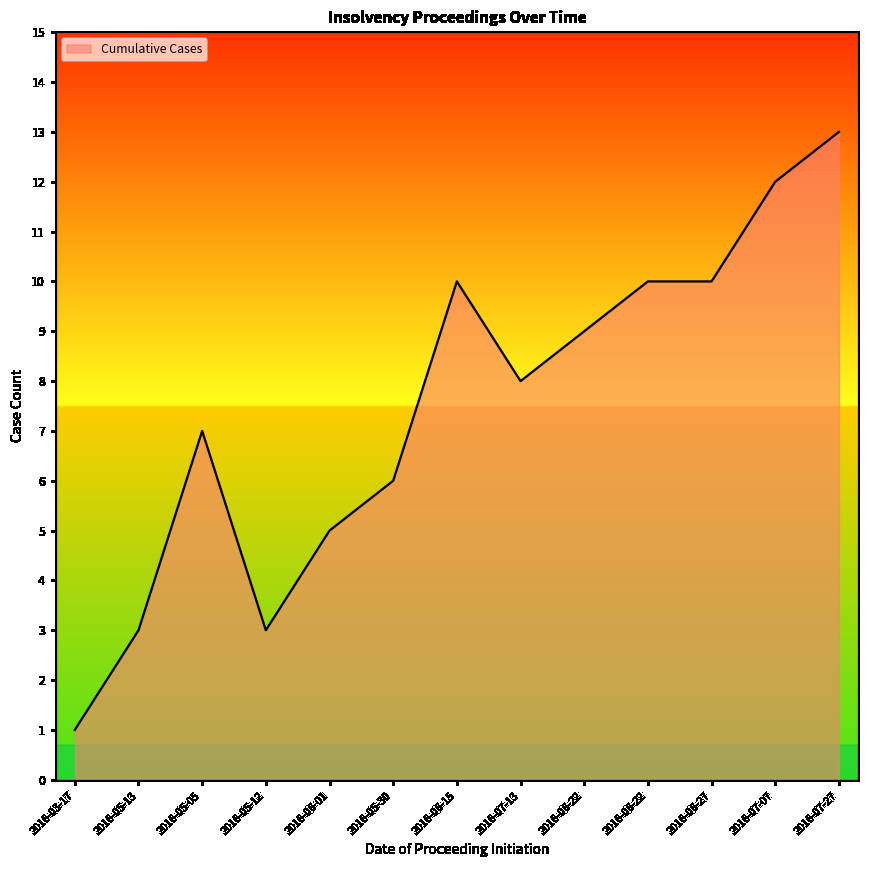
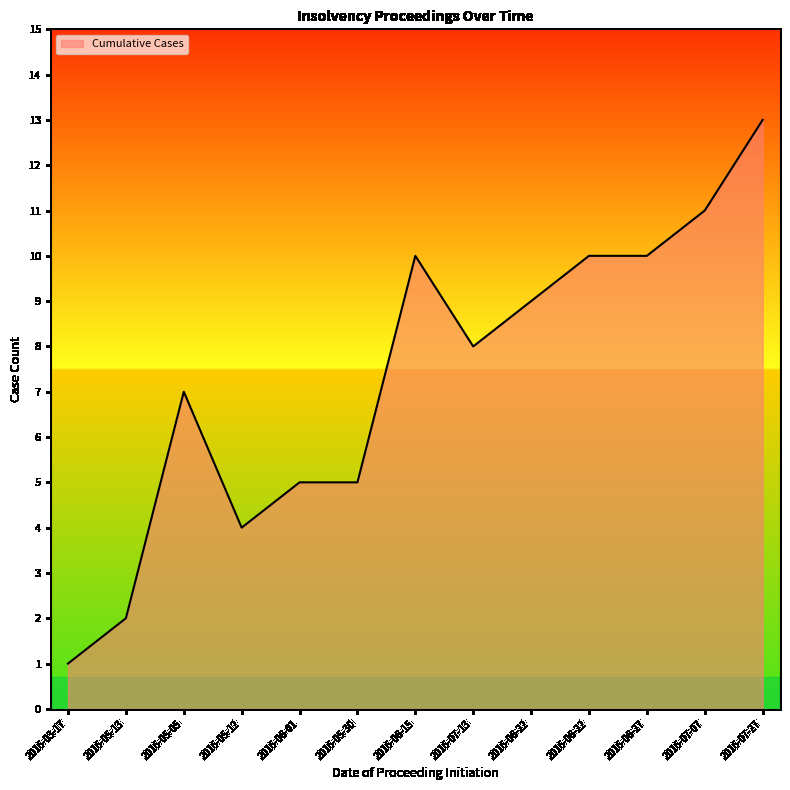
2016-05-13: 3 -> 2
2016-05-12: 3 -> 4
2016-05-30: 6 -> 5
2016-07-07: 12 -> 11
